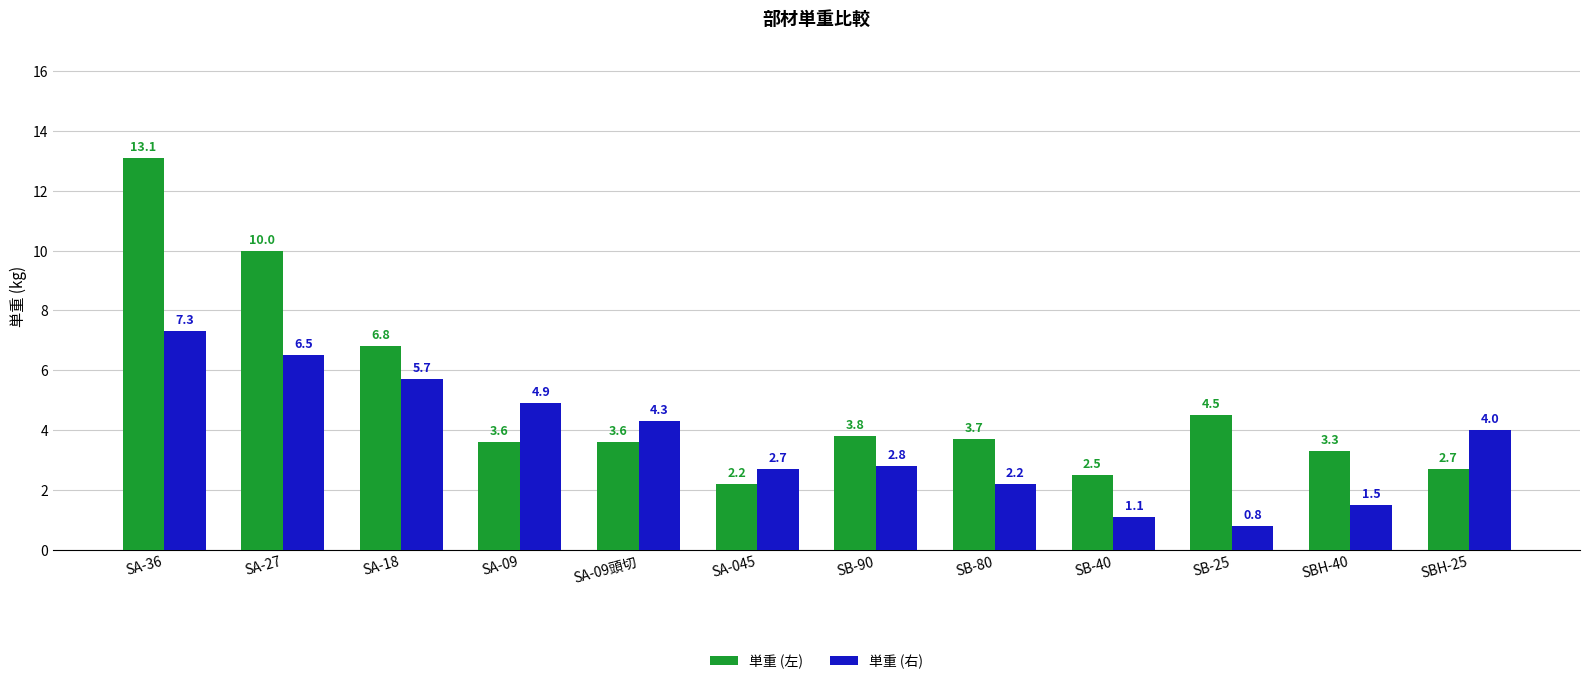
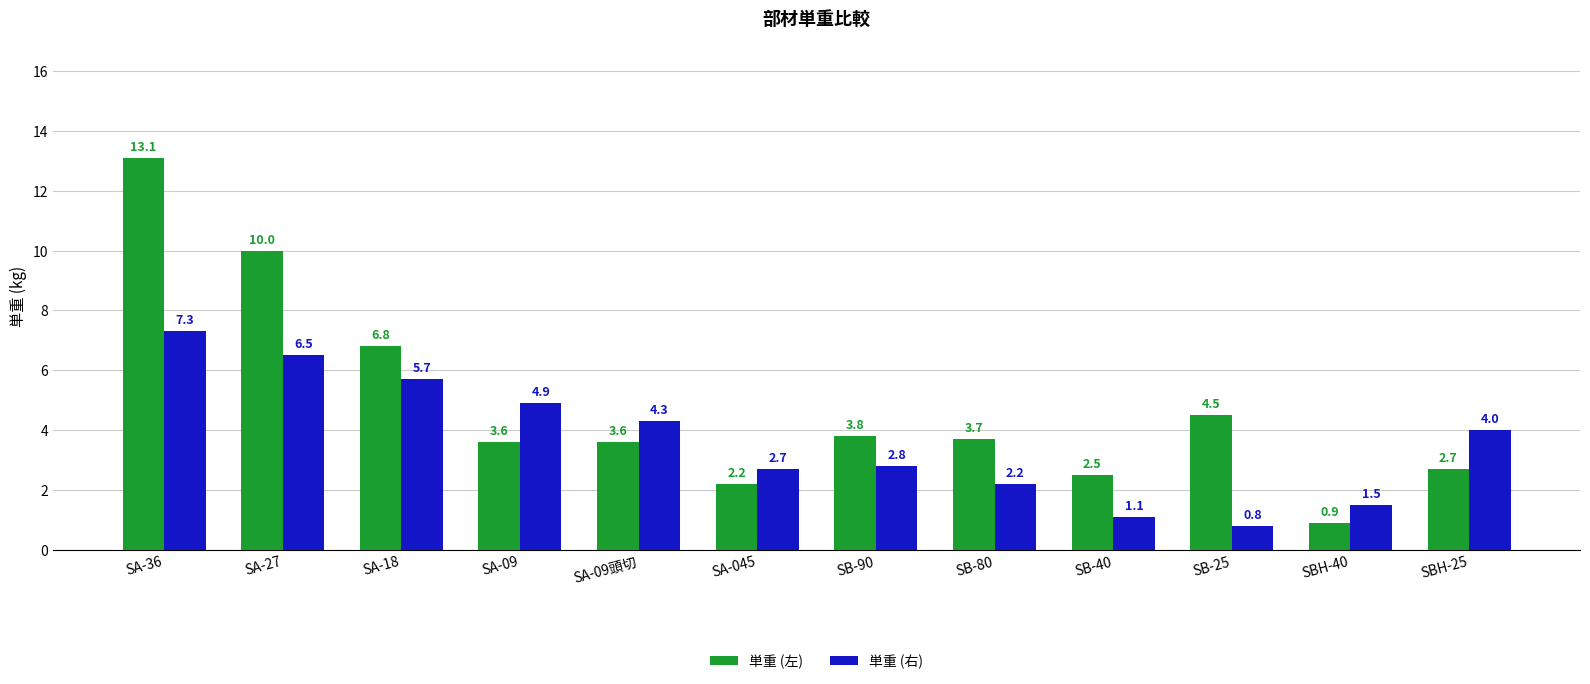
単重 (左), SBH-40: 3.3 -> 0.9
